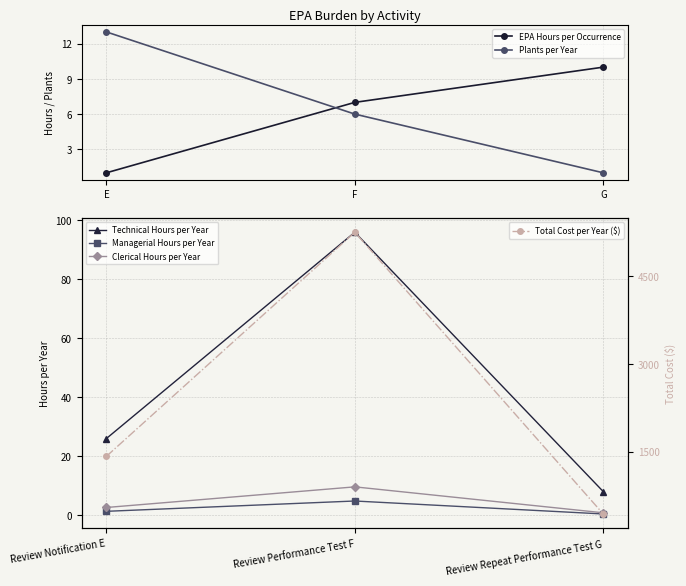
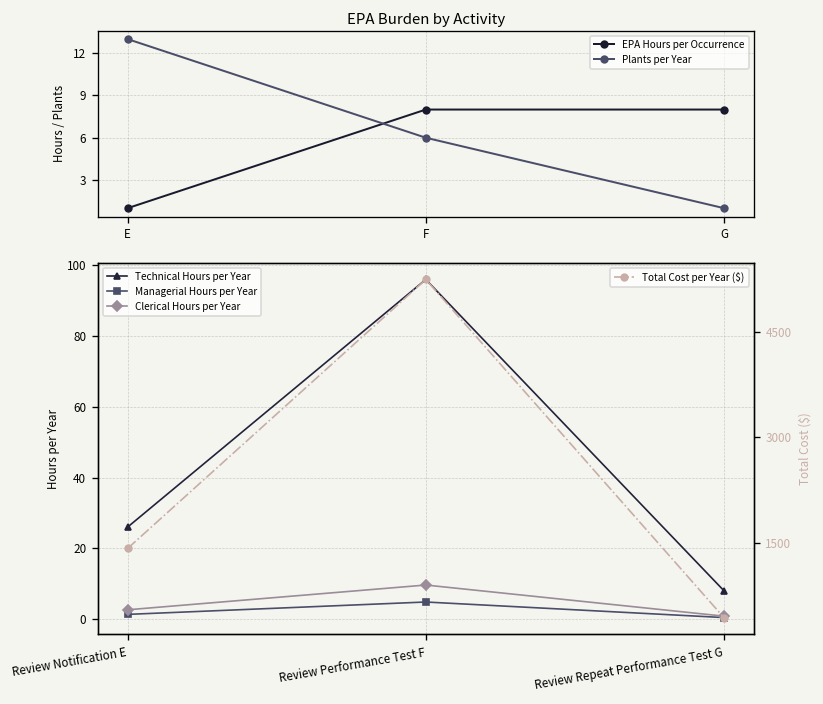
EPA Burden by Activity, EPA Hours per Occurrence, F: 7 -> 8
EPA Burden by Activity, EPA Hours per Occurrence, G: 10 -> 8
